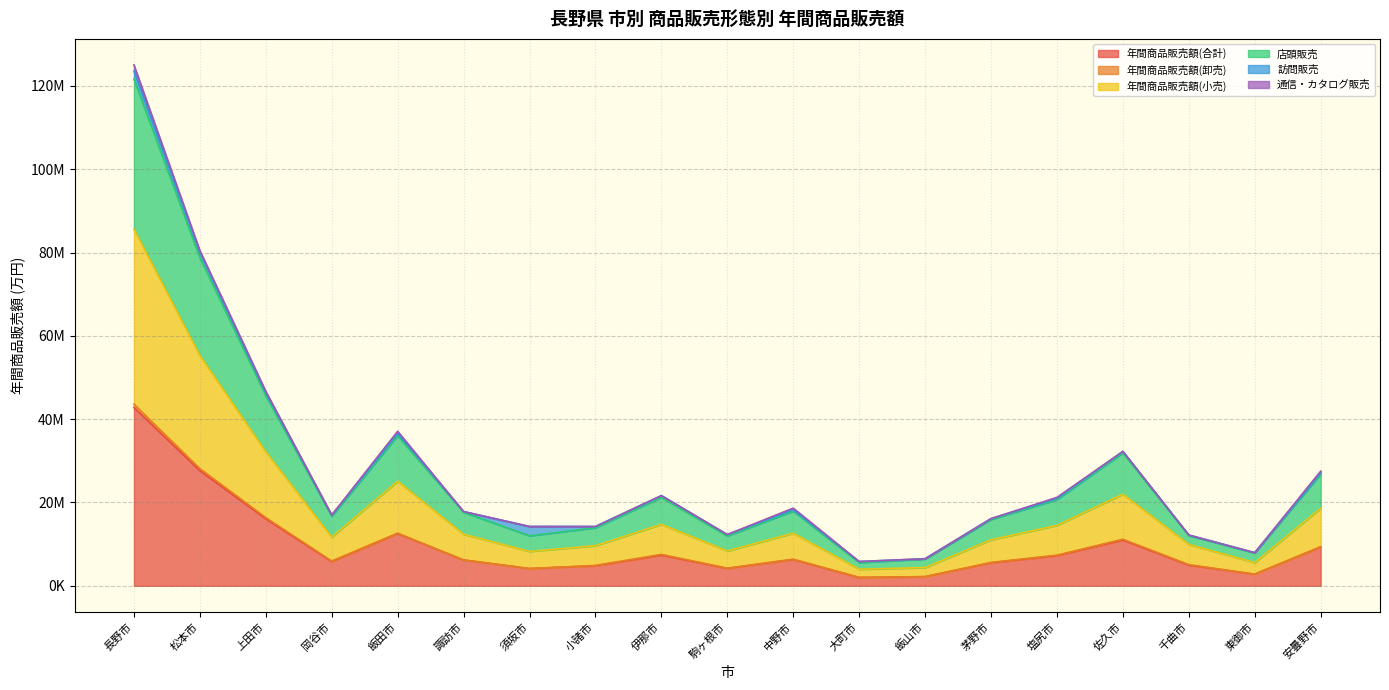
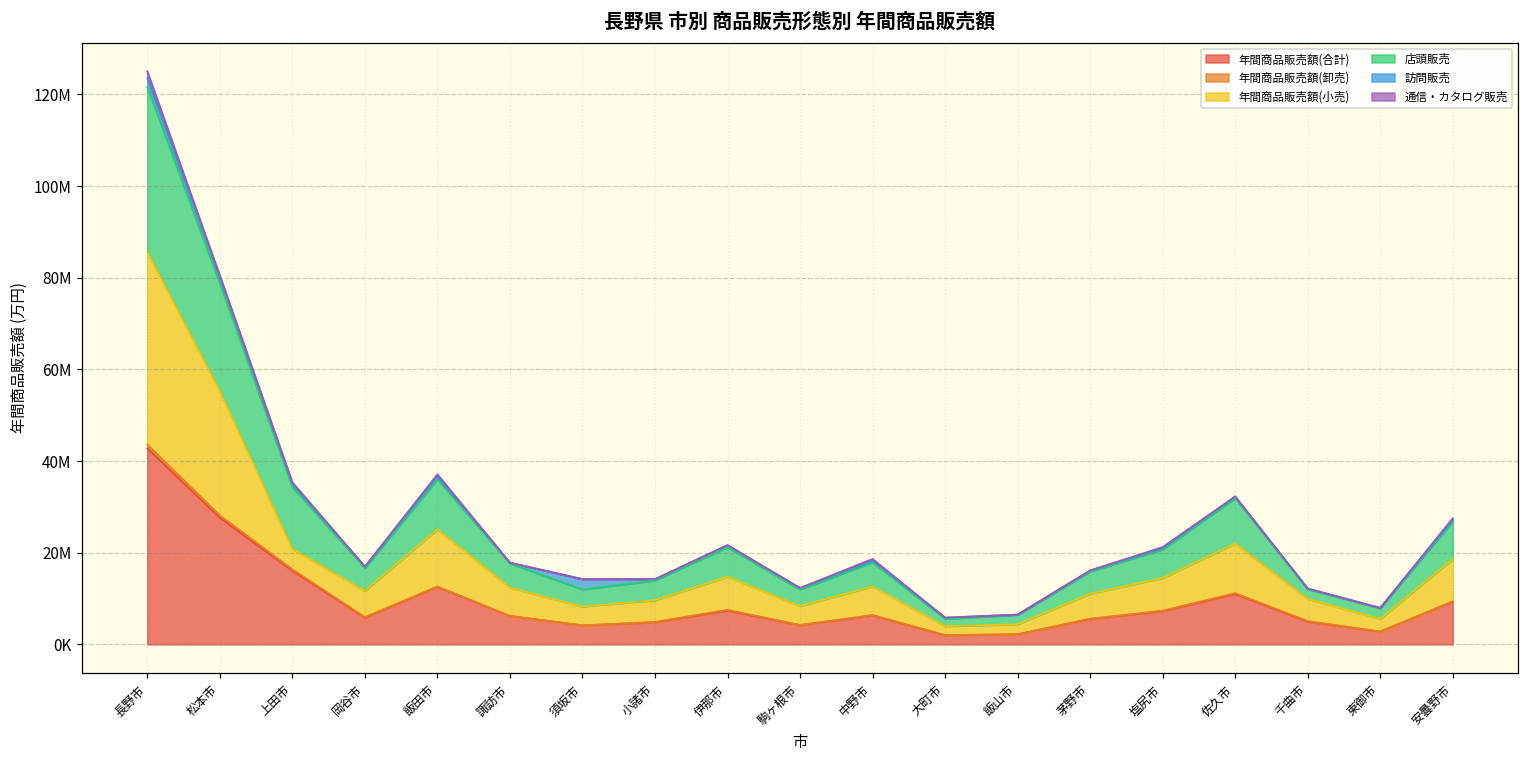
年間商品販売額(小売), 上田市: 16000000 -> 4000000
